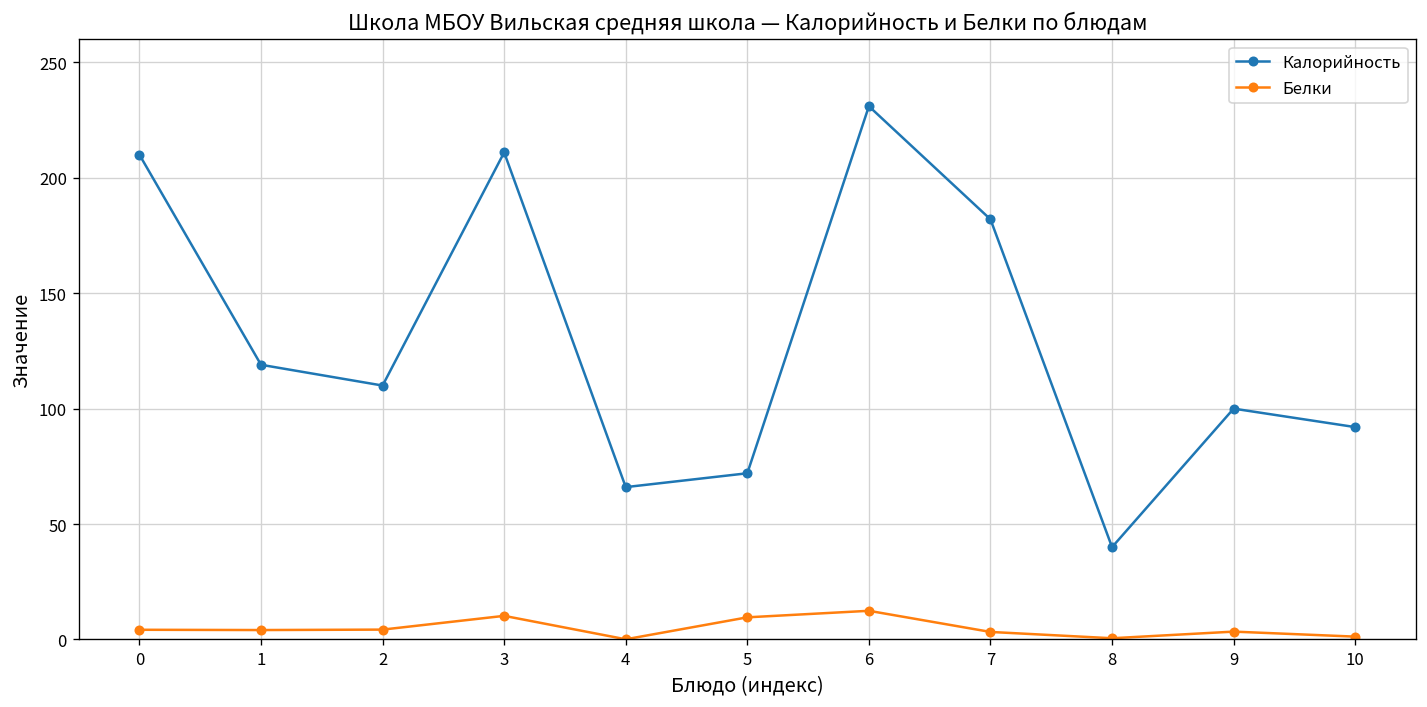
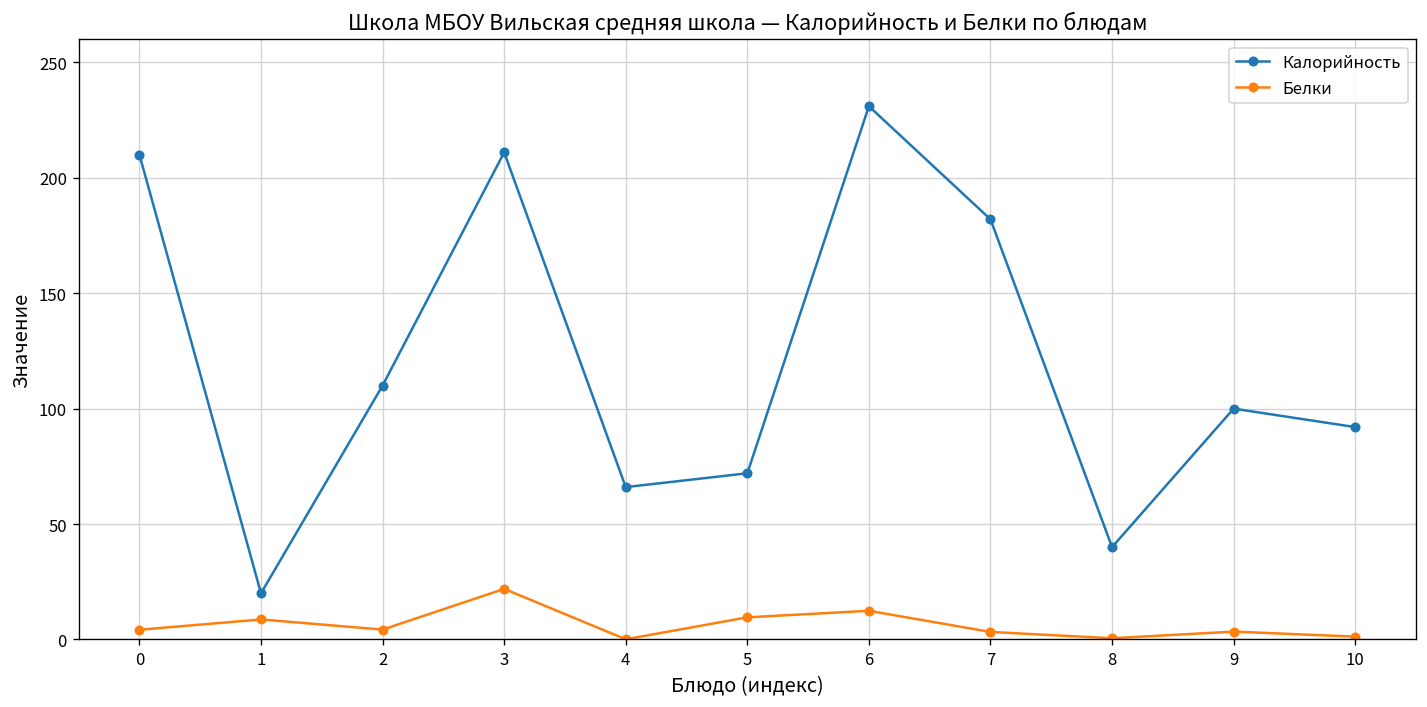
Калорийность, 1: 119 -> 20
Белки, 1: 4 -> 9
Белки, 3: 10 -> 22
